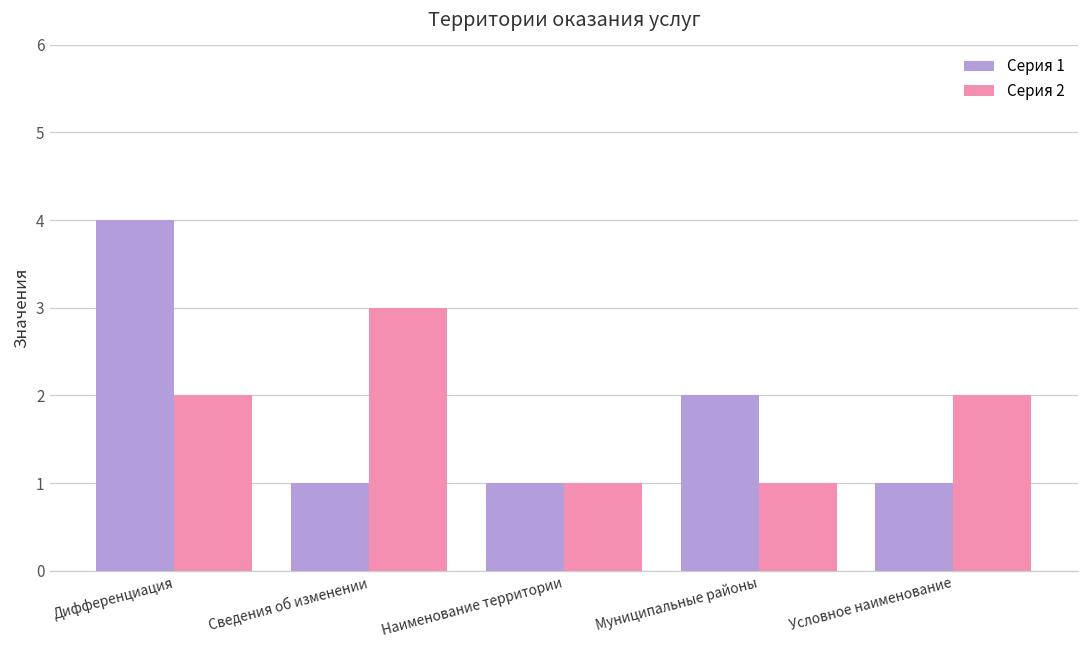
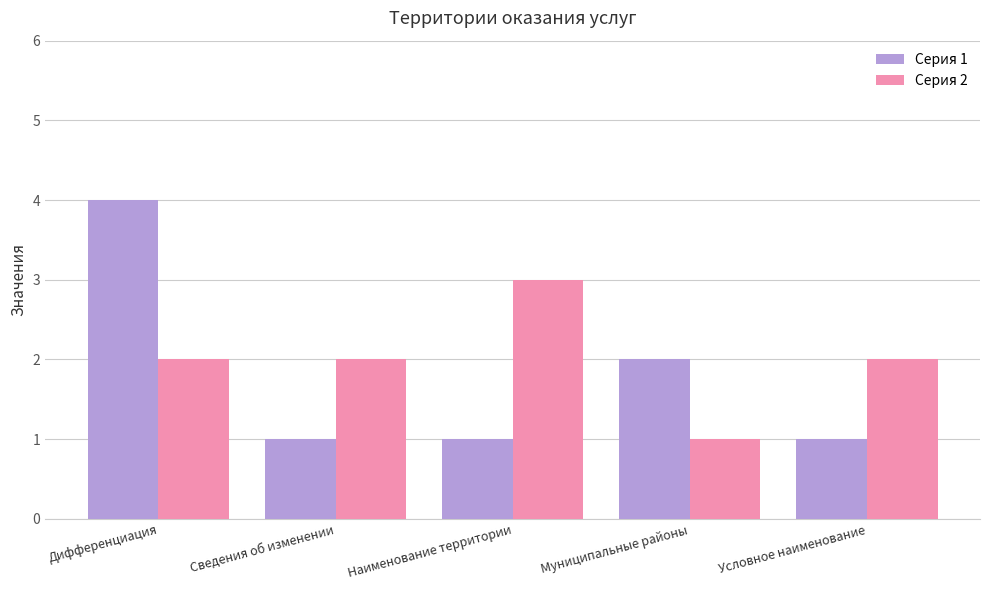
Серия 2, Сведения об изменении: 3 -> 2
Серия 2, Наименование территории: 1 -> 3
